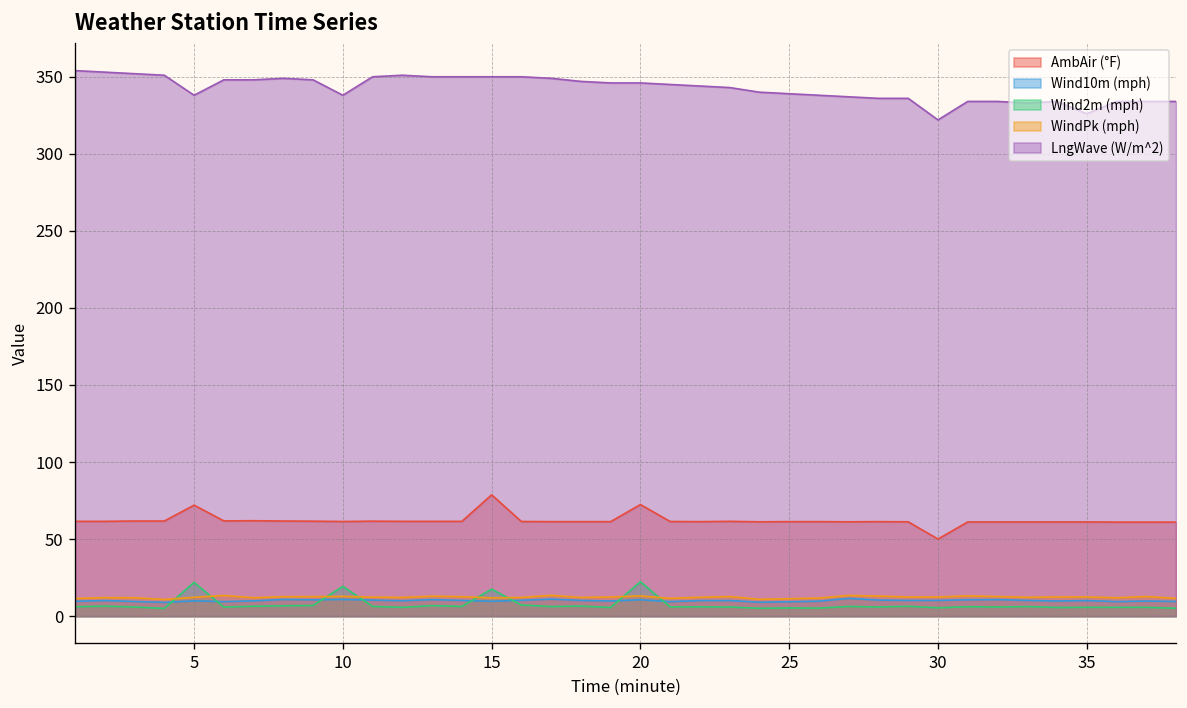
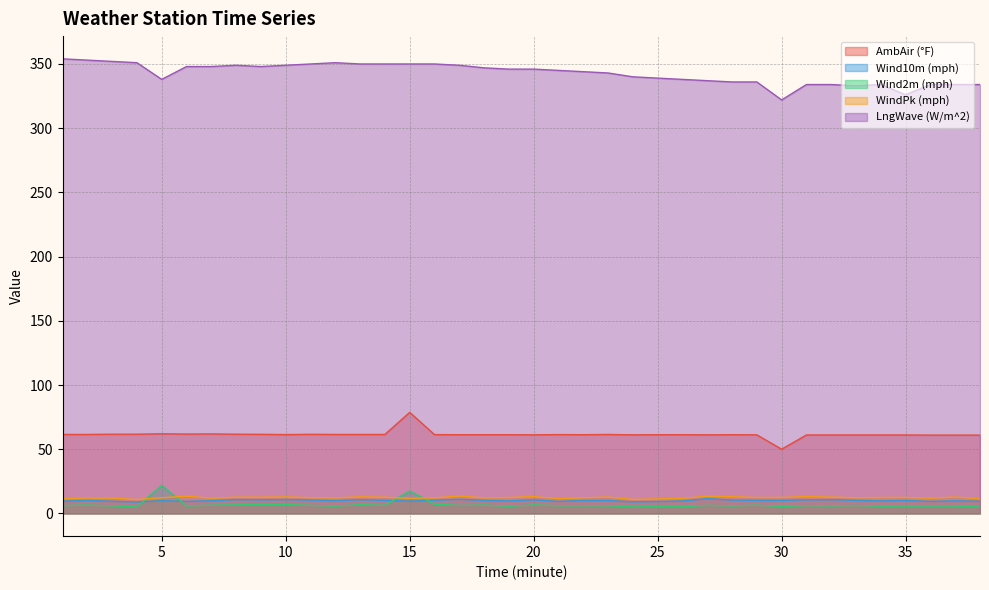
AmbAir (°F), 5: 72 -> 62
Wind2m (mph), 10: 19 -> 7
LngWave (W/m^2), 10: 338 -> 349
AmbAir (°F), 20: 72 -> 61
Wind2m (mph), 20: 22 -> 7
